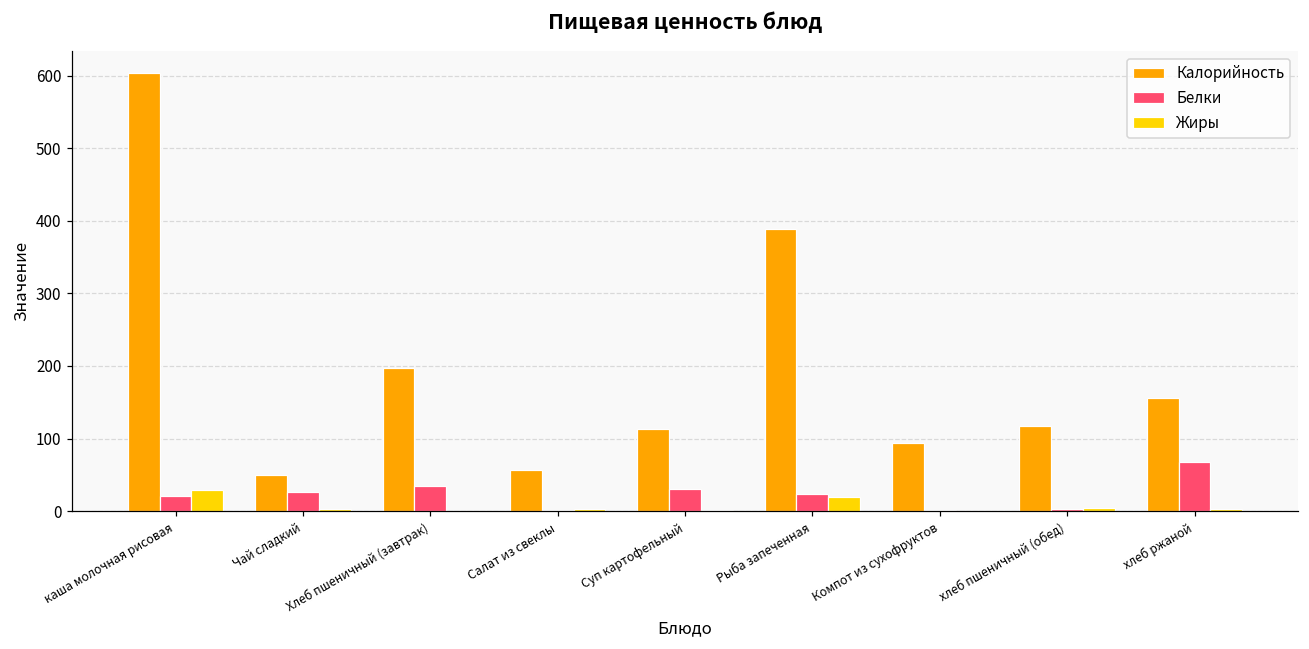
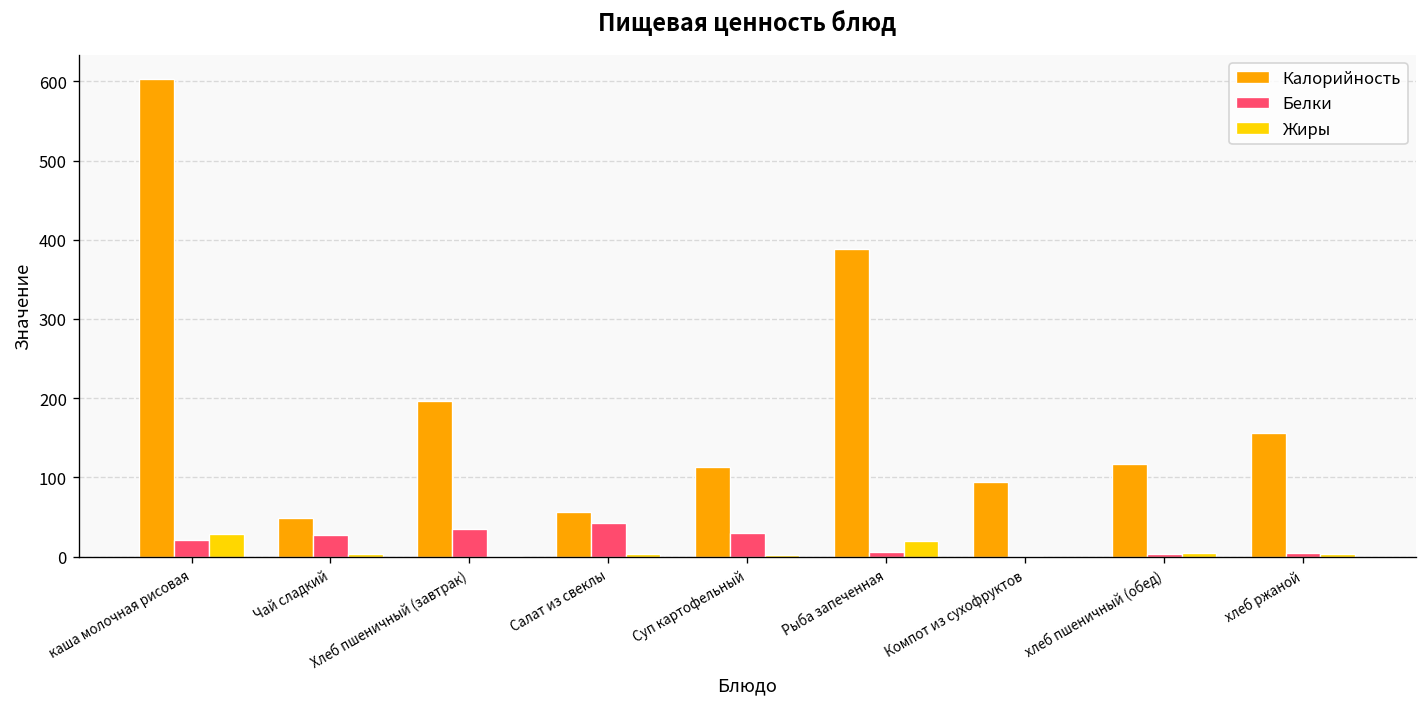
Белки, Салат из свеклы: 0 -> 40
Белки, Рыба запеченная: 20 -> 10
Белки, хлеб ржаной: 70 -> 10
